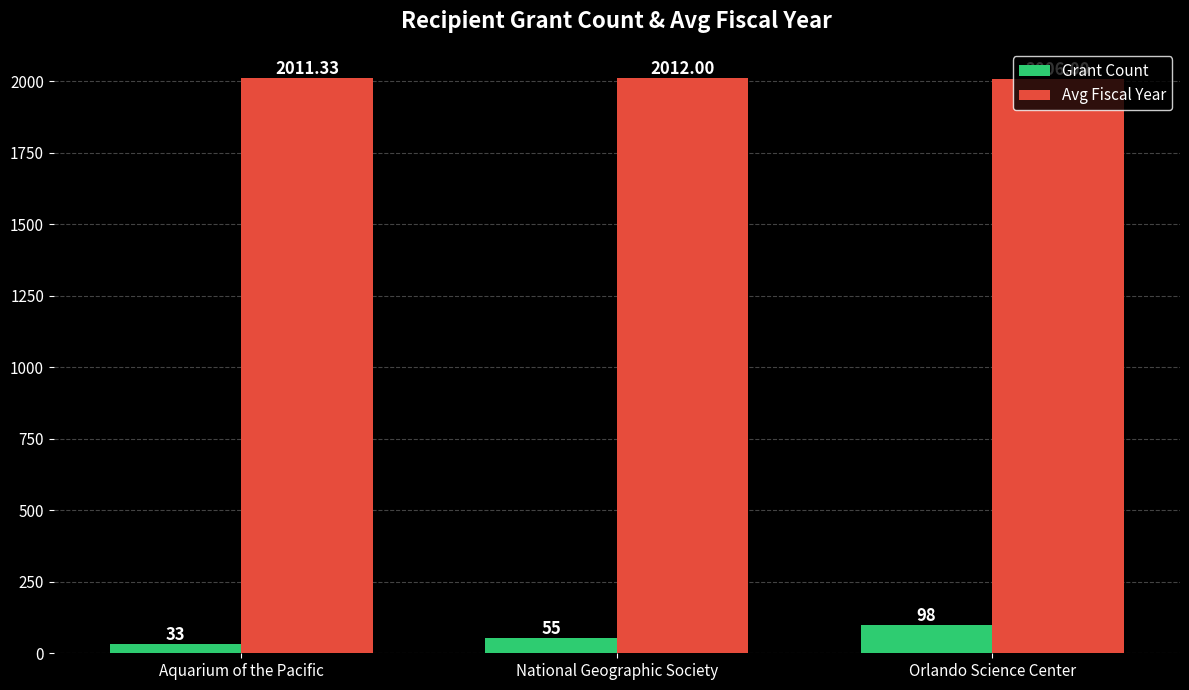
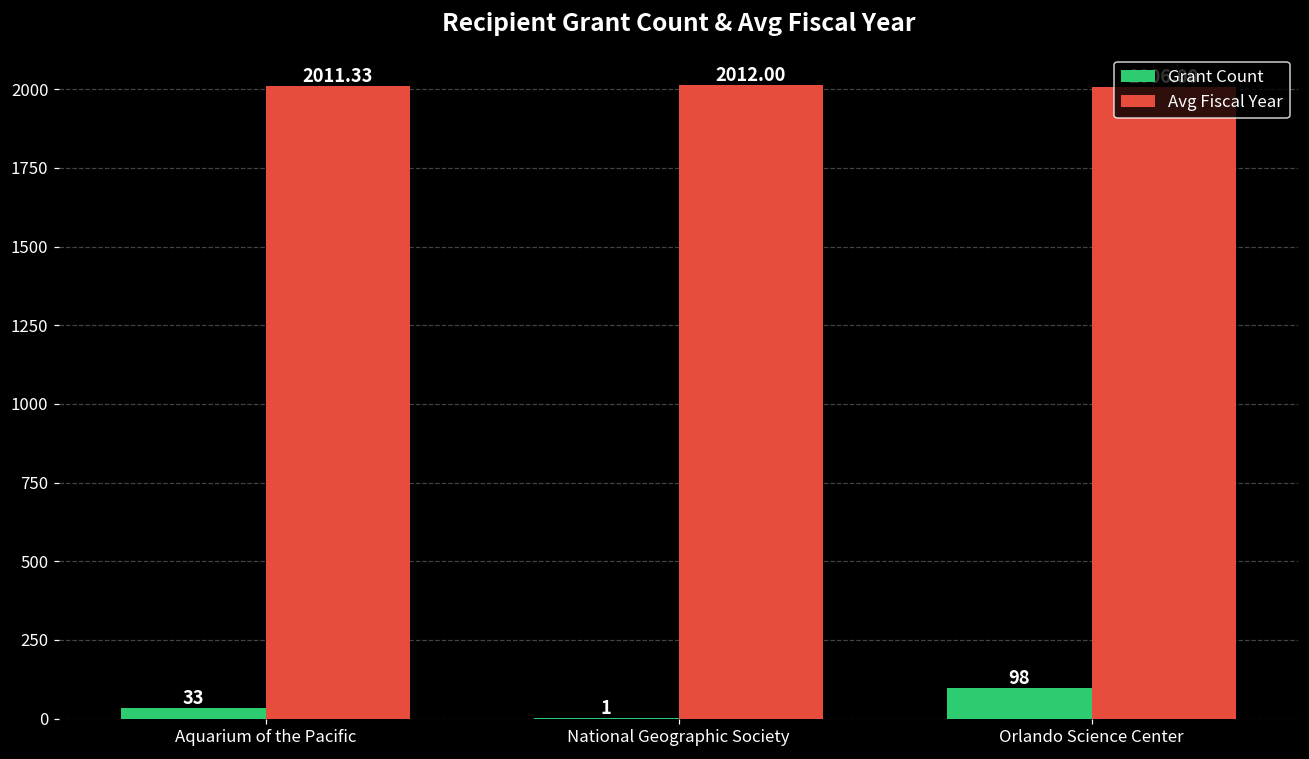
Grant Count, National Geographic Society: 55 -> 1
